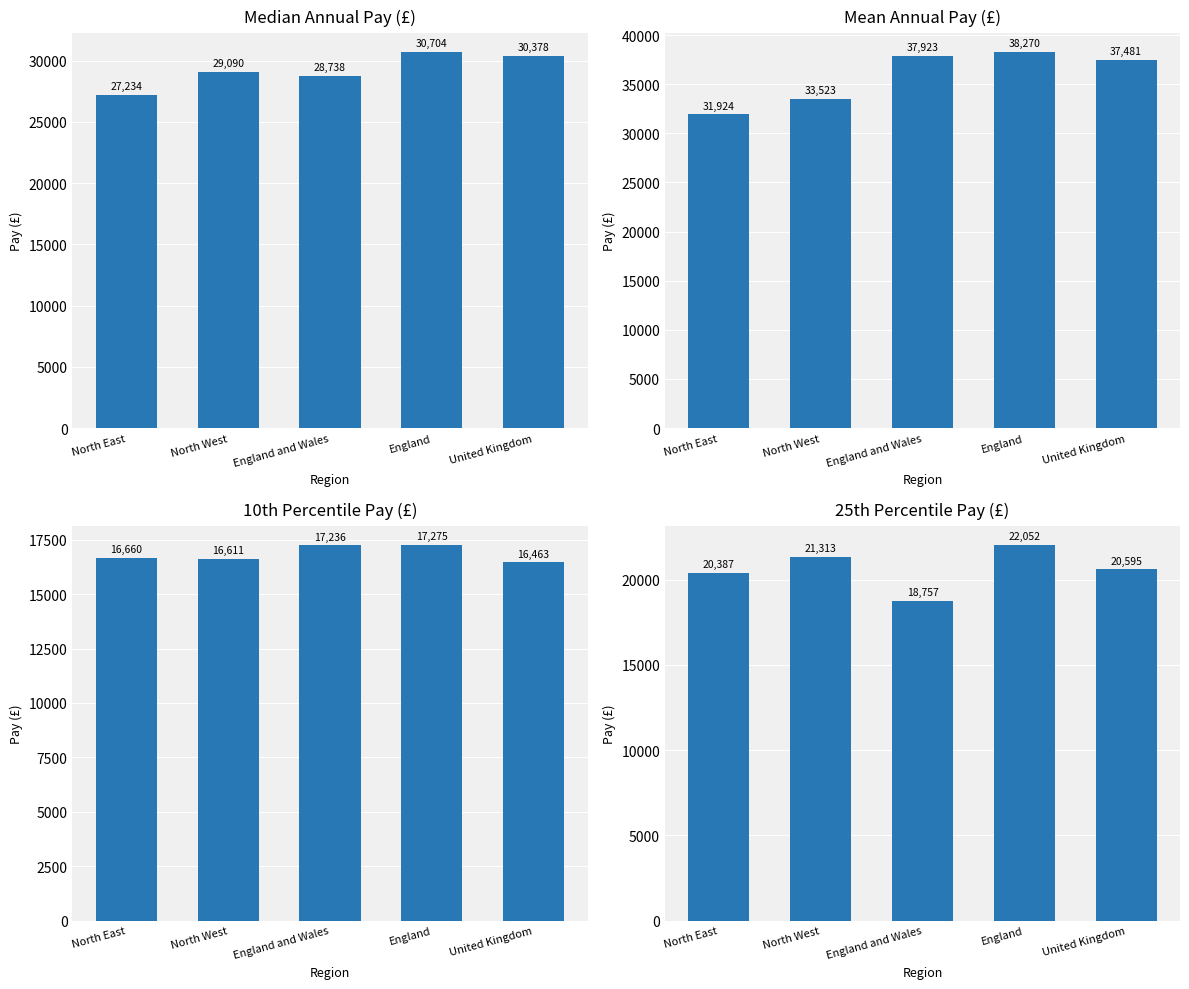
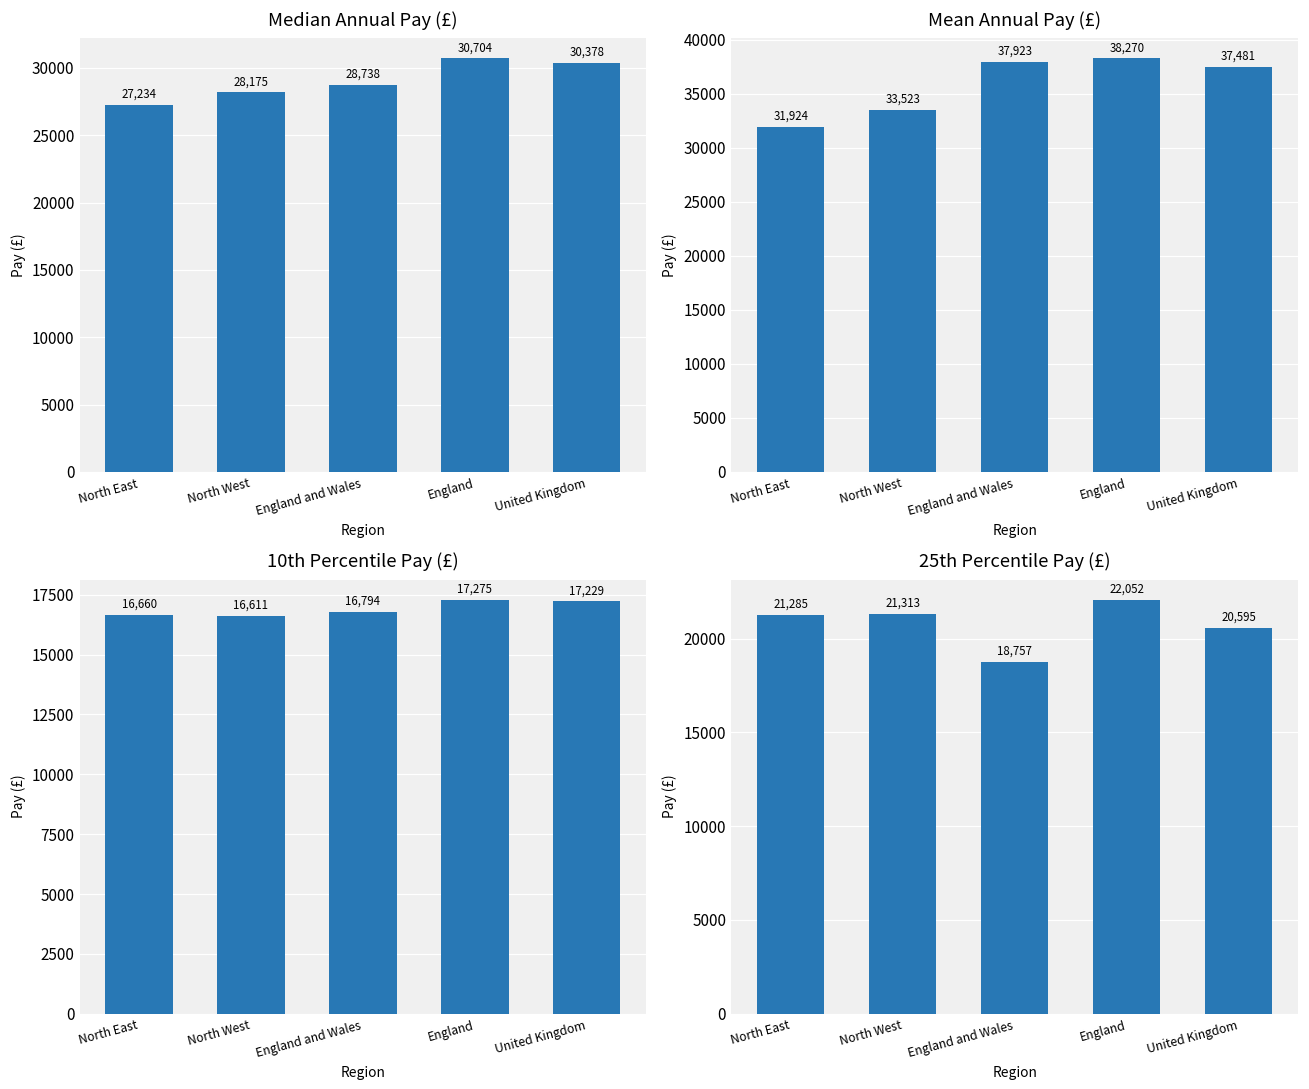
Median Annual Pay (£), North West: 29,090 -> 28,175
10th Percentile Pay (£), England and Wales: 17,236 -> 16,794
10th Percentile Pay (£), United Kingdom: 16,463 -> 17,229
25th Percentile Pay (£), North East: 20,387 -> 21,285
